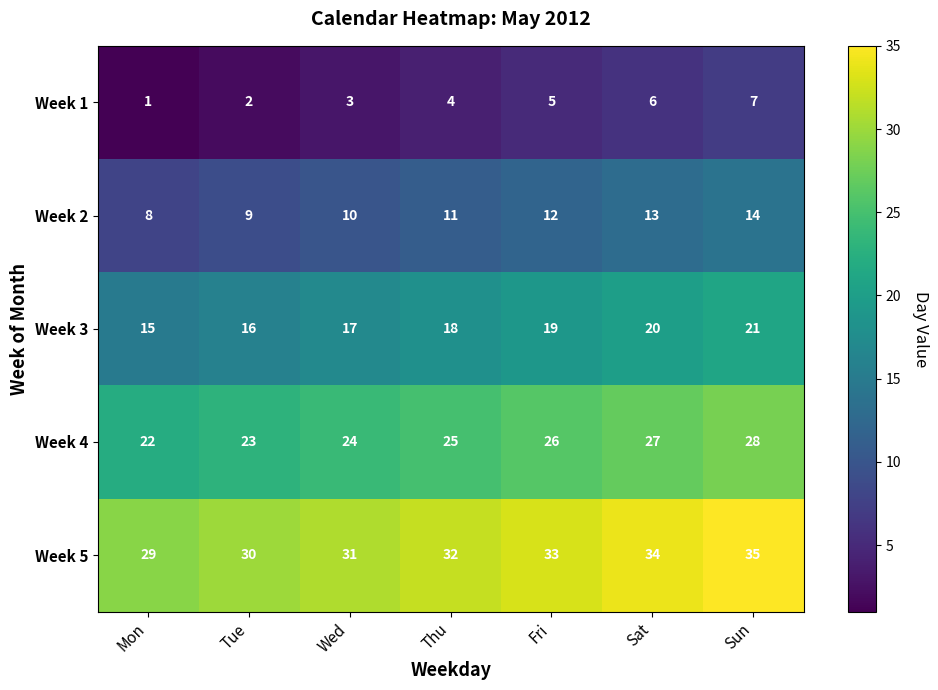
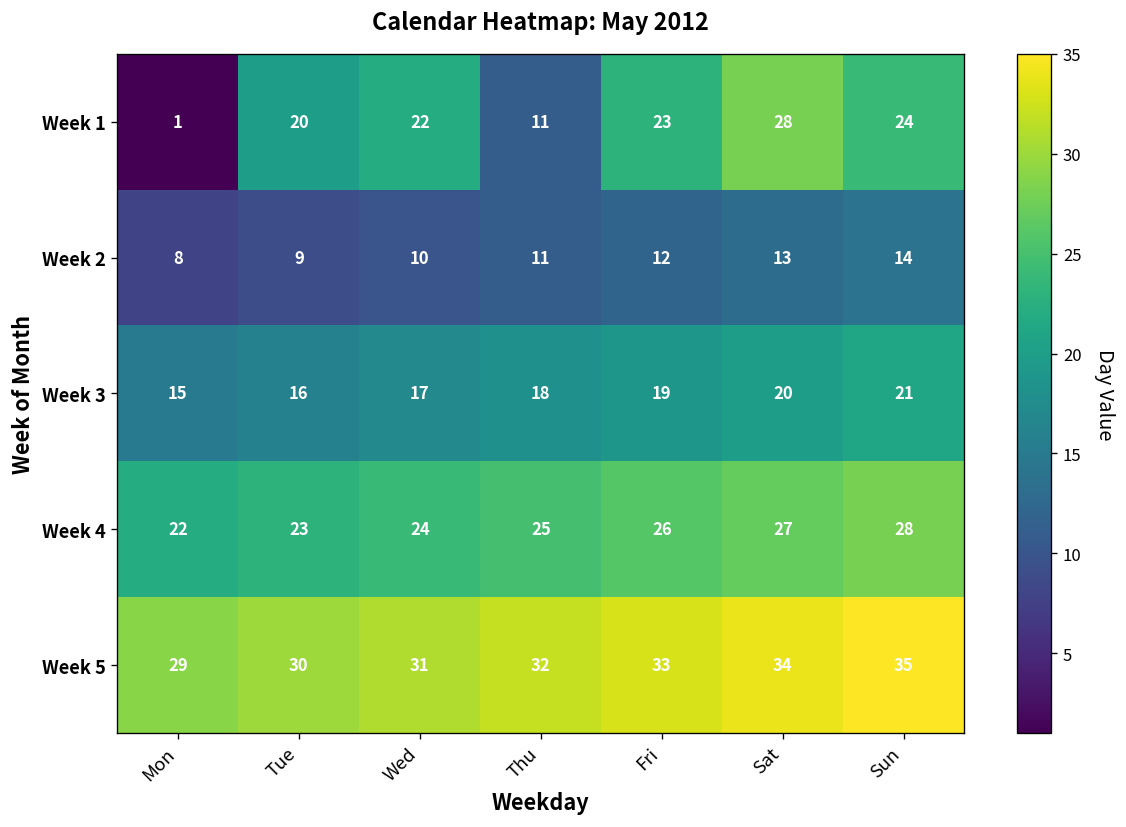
Week 1, Tue: 2 -> 20
Week 1, Wed: 3 -> 22
Week 1, Thu: 4 -> 11
Week 1, Fri: 5 -> 23
Week 1, Sat: 6 -> 28
Week 1, Sun: 7 -> 24
